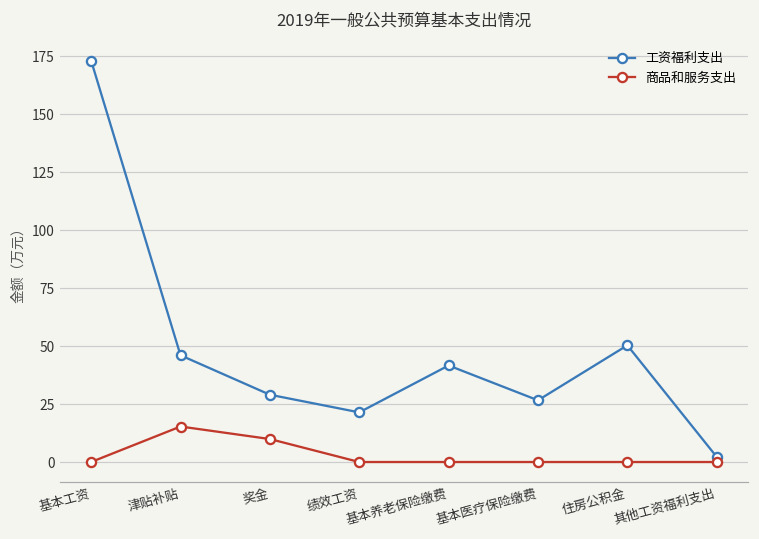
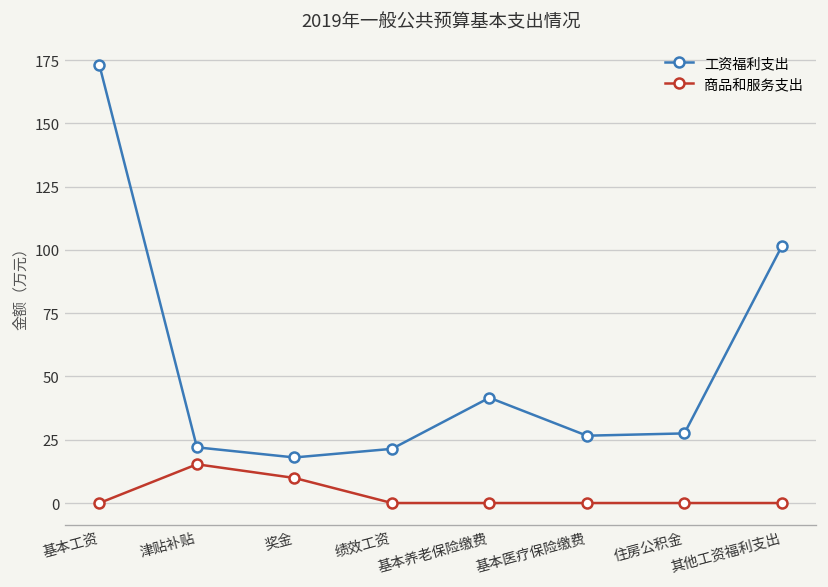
工资福利支出, 津贴补贴: 46 -> 22
工资福利支出, 奖金: 29 -> 18
工资福利支出, 住房公积金: 50 -> 28
工资福利支出, 其他工资福利支出: 2 -> 102
